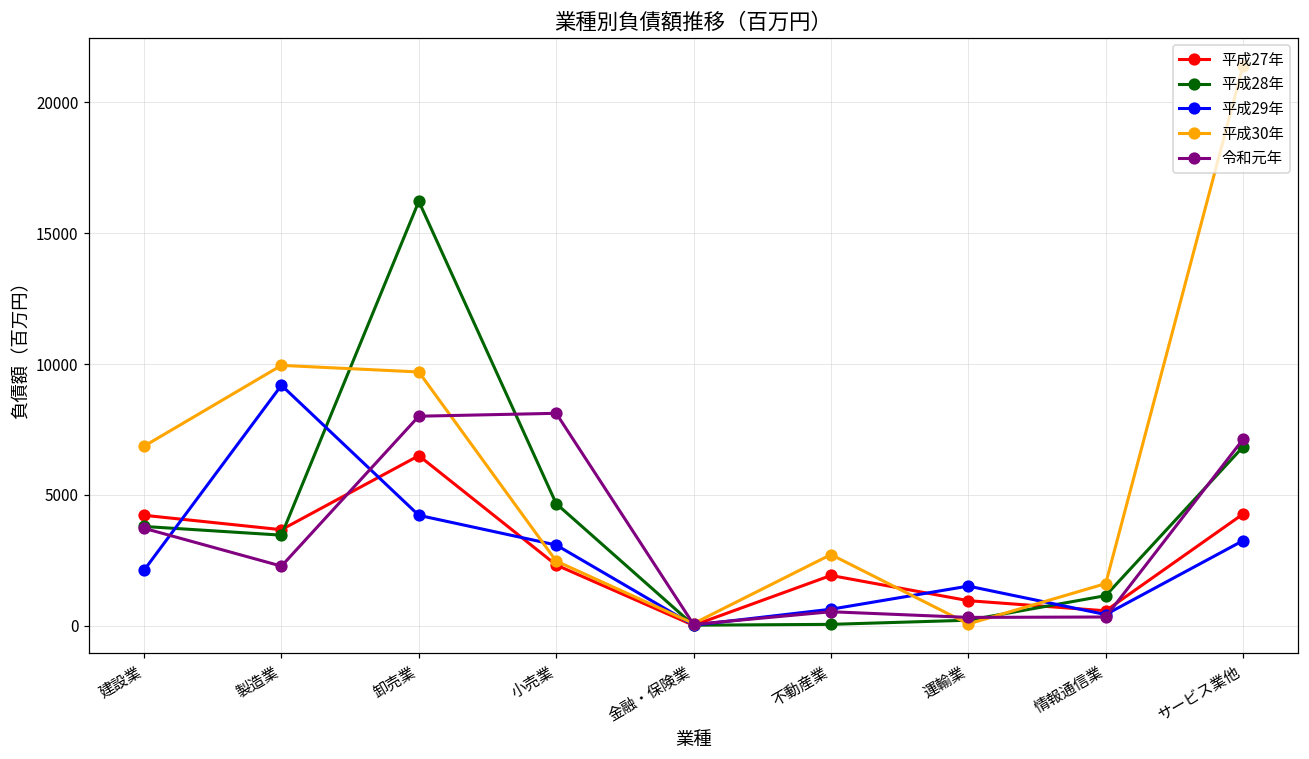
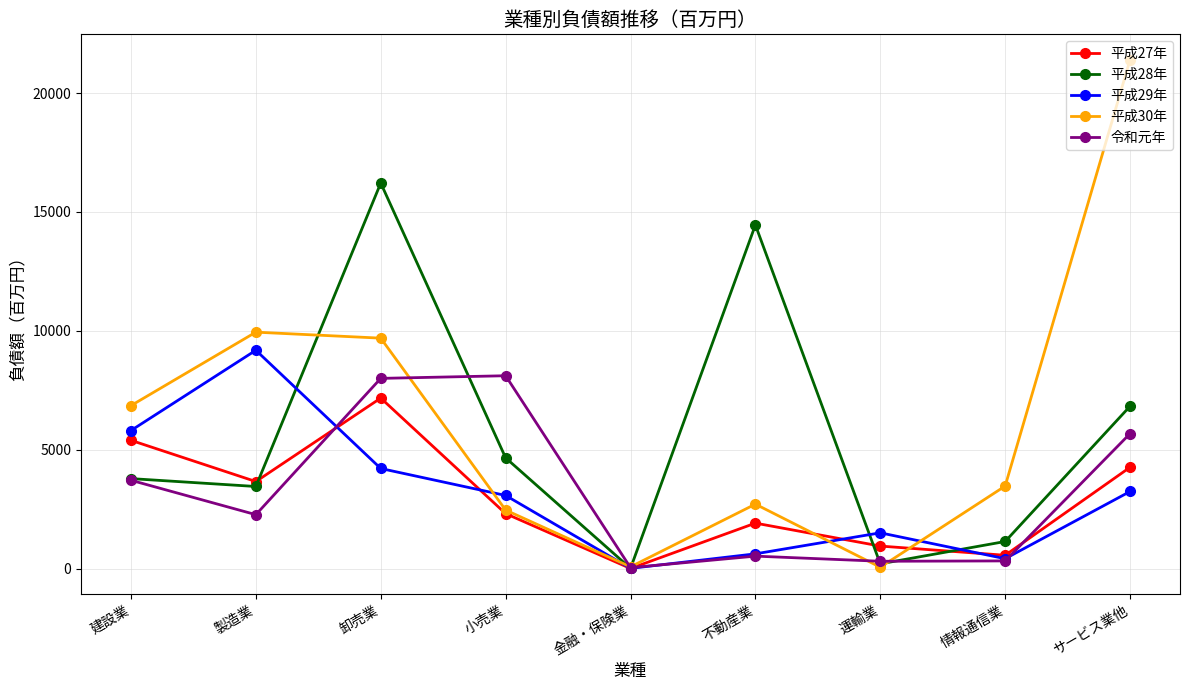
平成27年, 建設業: 4200 -> 5400
平成29年, 建設業: 2100 -> 5800
平成27年, 卸売業: 6500 -> 7200
平成28年, 不動産業: 100 -> 14500
平成30年, 情報通信業: 1600 -> 3500
令和元年, サービス業他: 7100 -> 5700
